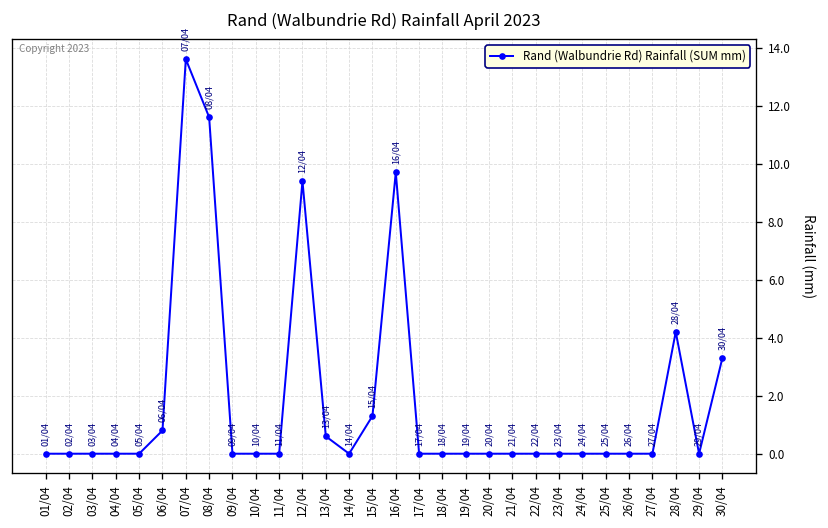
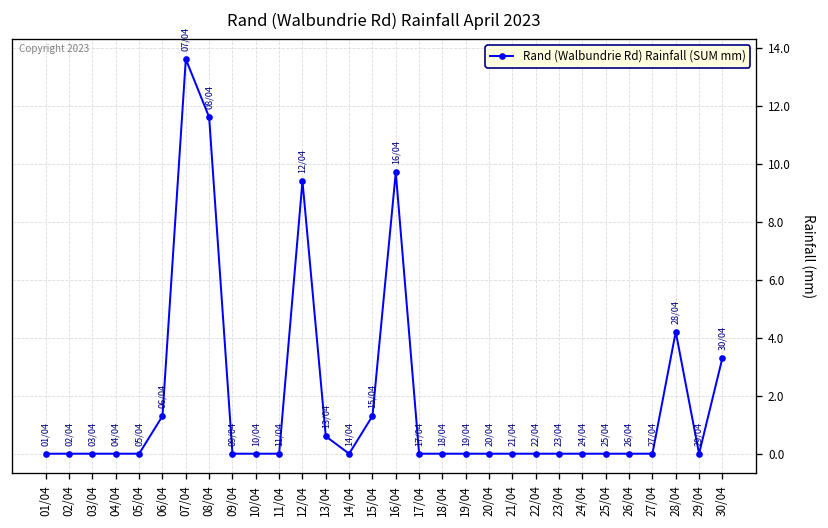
06/04: 0.8 -> 1.3
